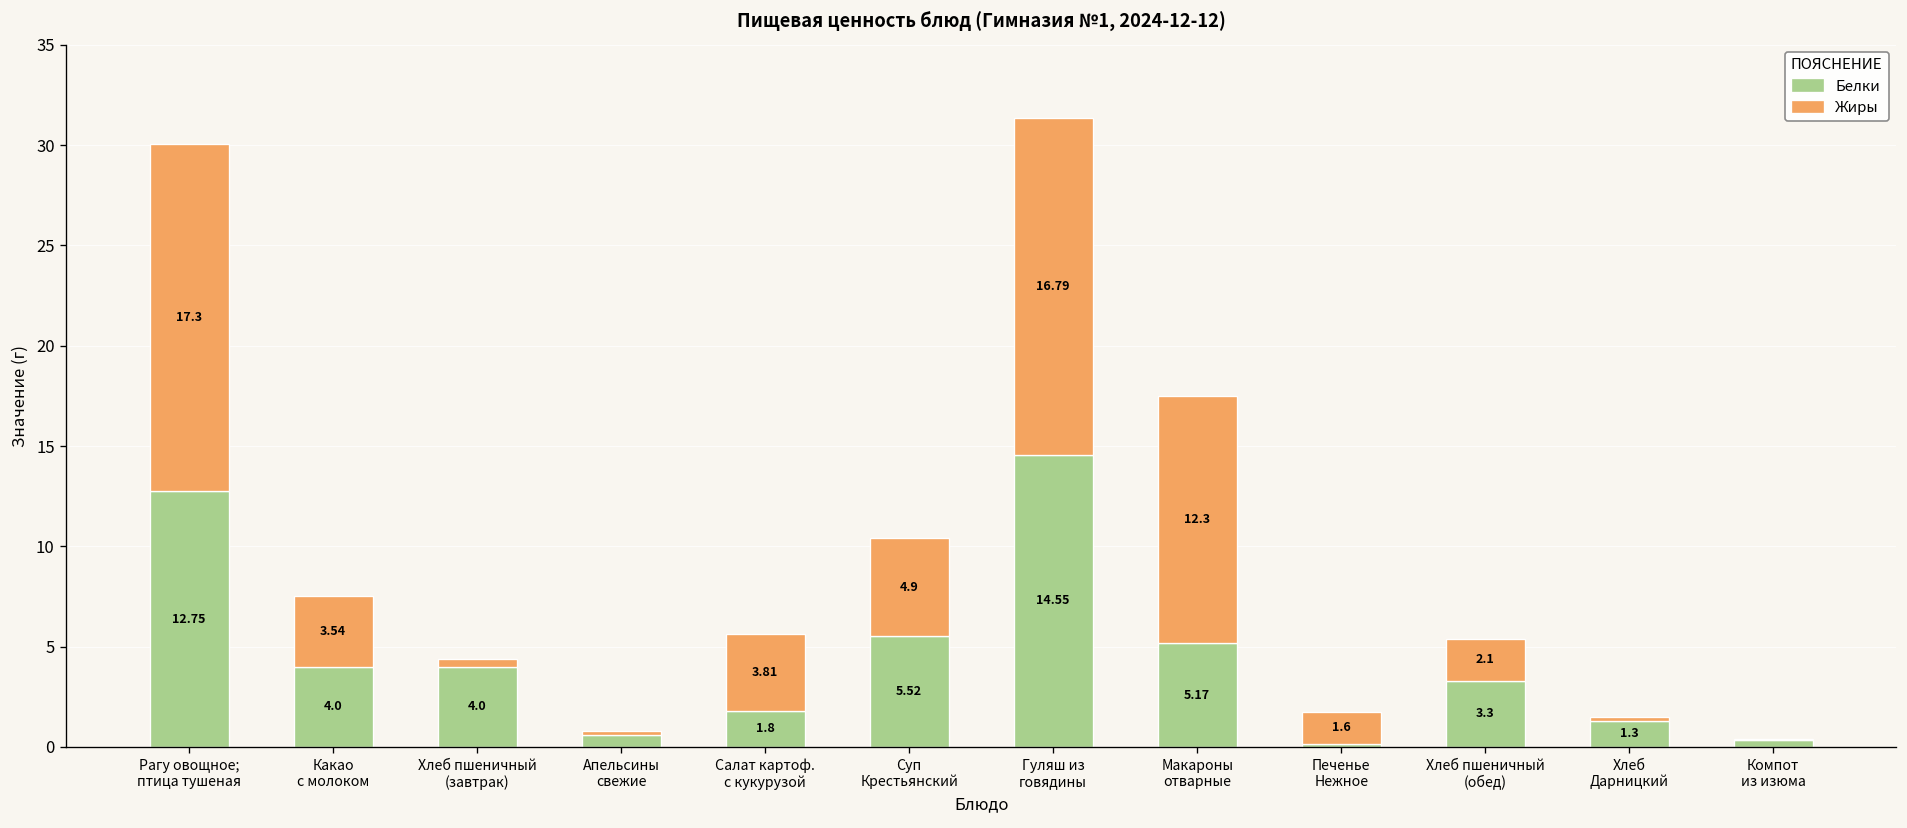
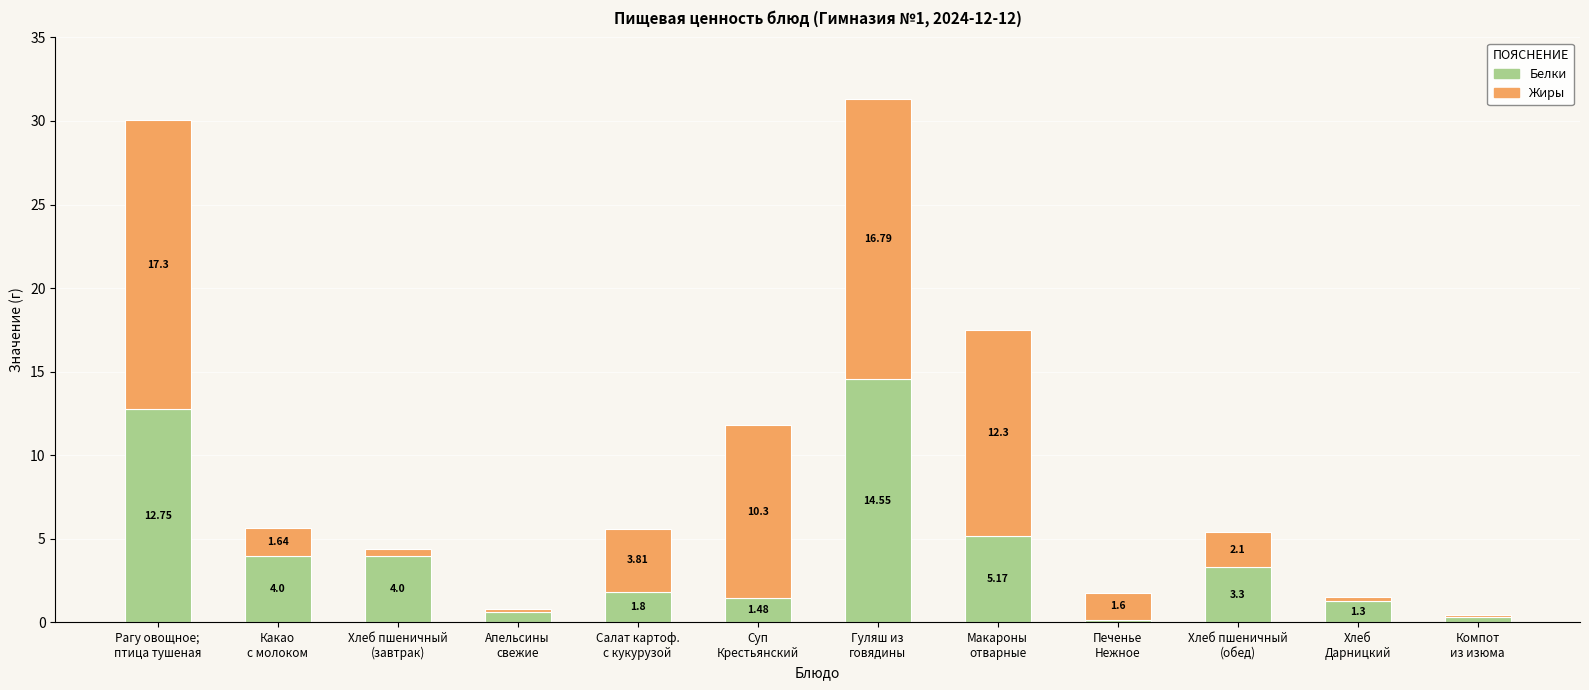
Жиры, Какао с молоком: 3.54 -> 1.64
Белки, Суп Крестьянский: 5.52 -> 1.48
Жиры, Суп Крестьянский: 4.9 -> 10.3
